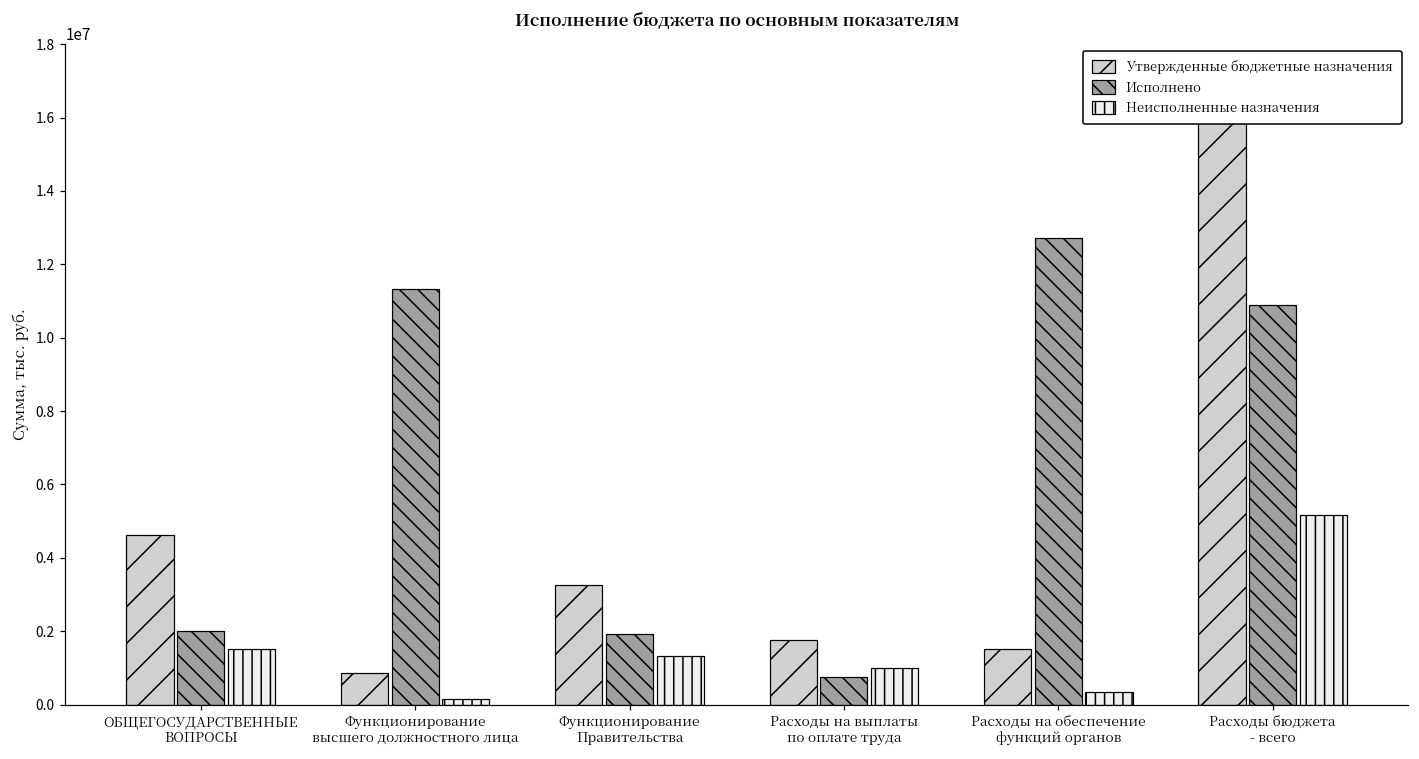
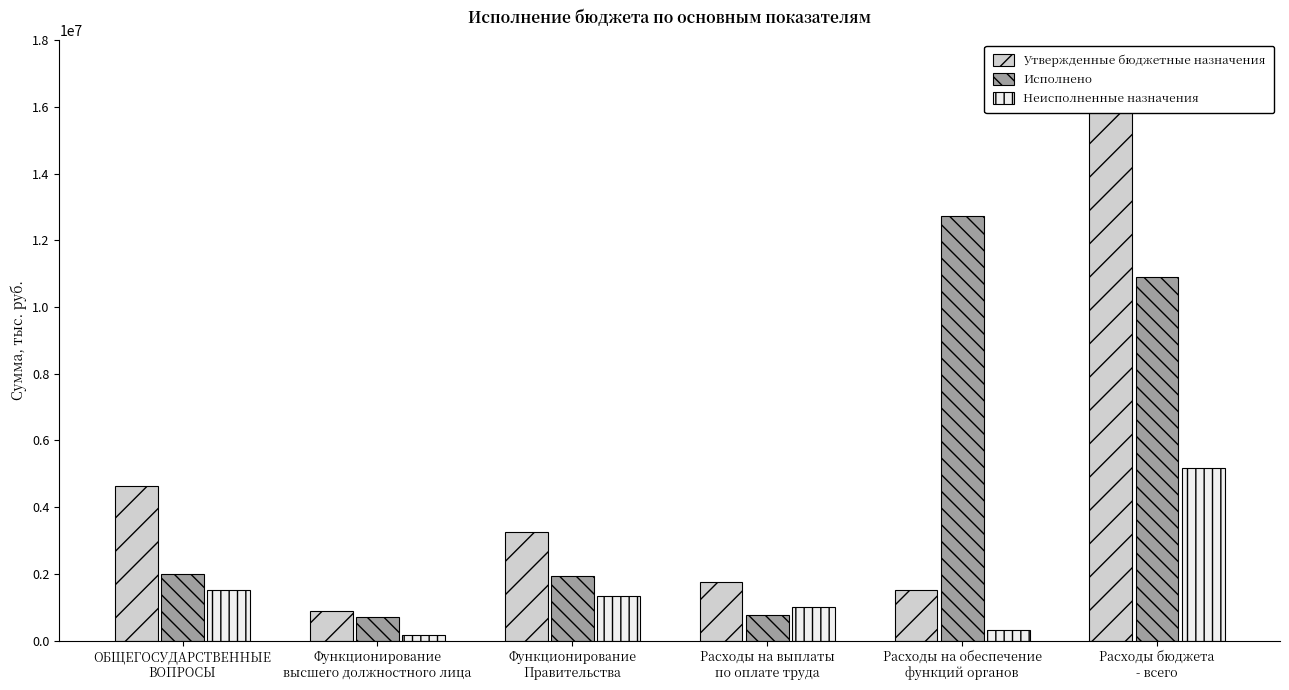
Исполнено, Функционирование высшего должностного лица: 11300000 -> 700000
